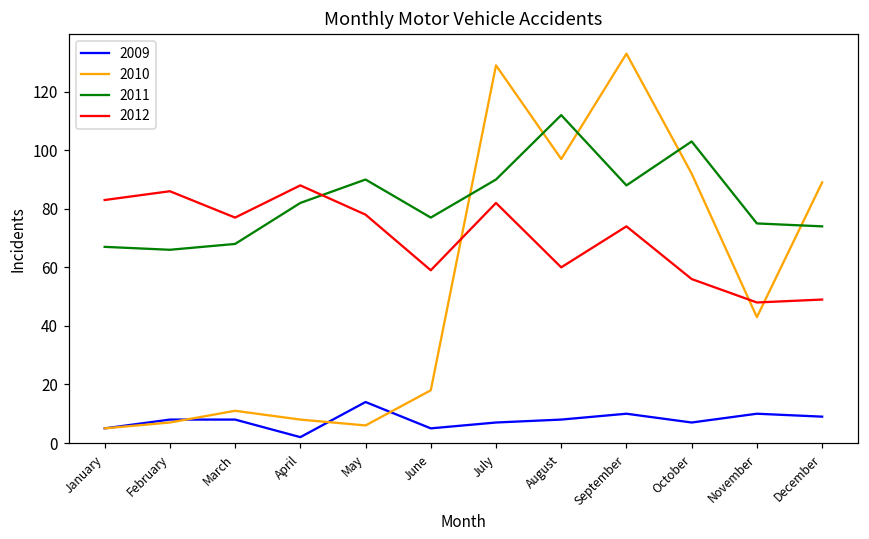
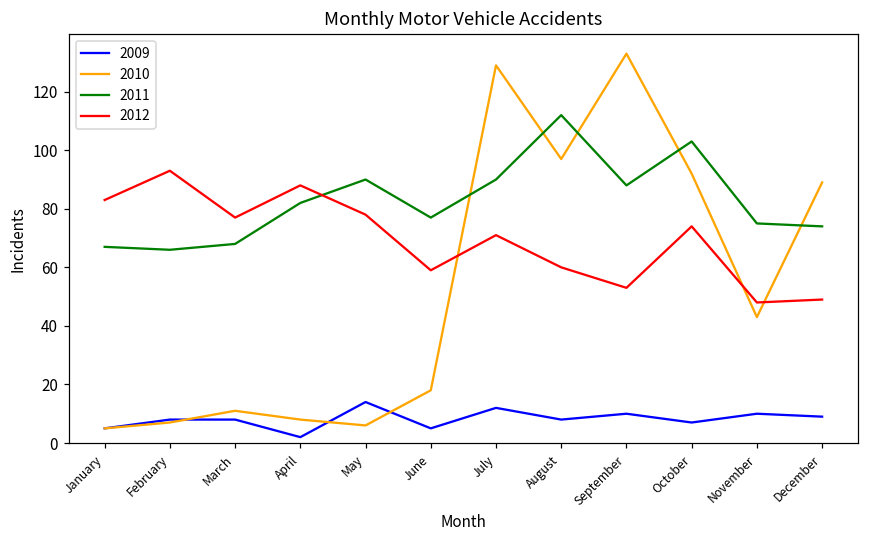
2012, February: 86 -> 93
2009, July: 7 -> 12
2012, July: 82 -> 71
2012, September: 74 -> 53
2012, October: 56 -> 74
